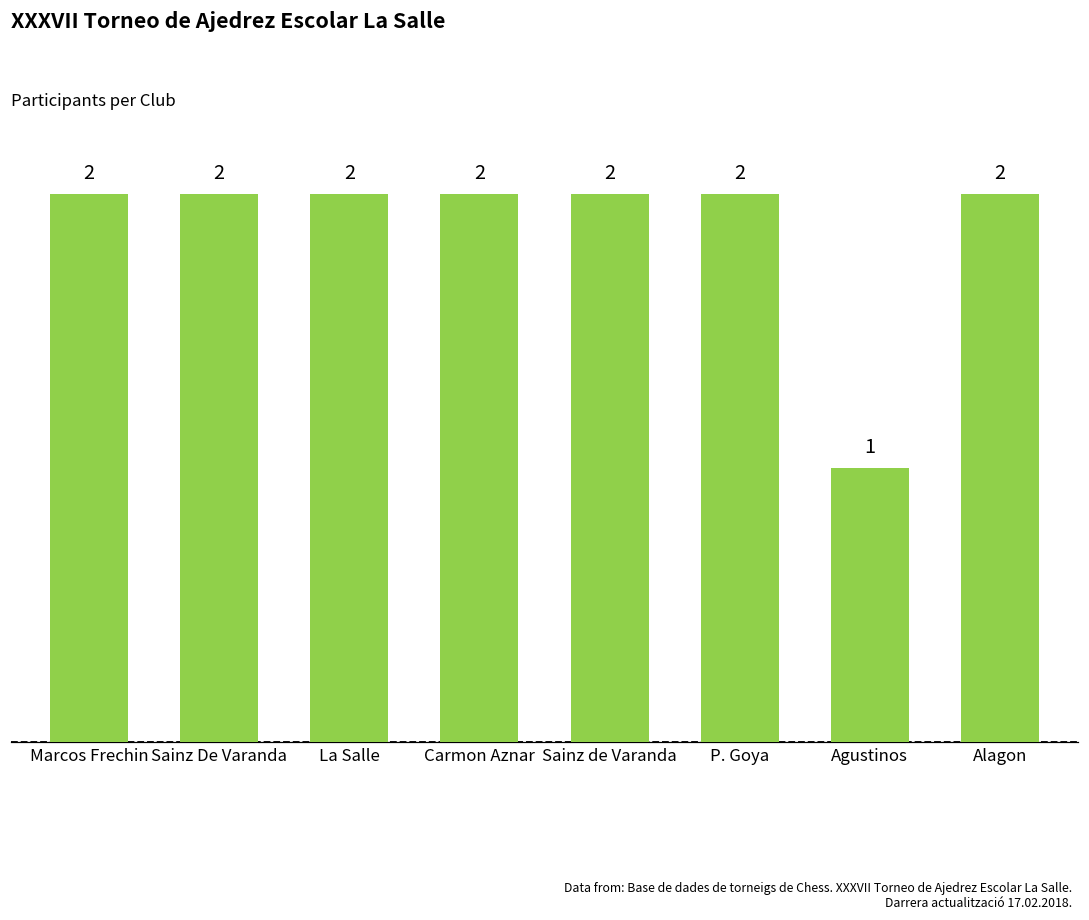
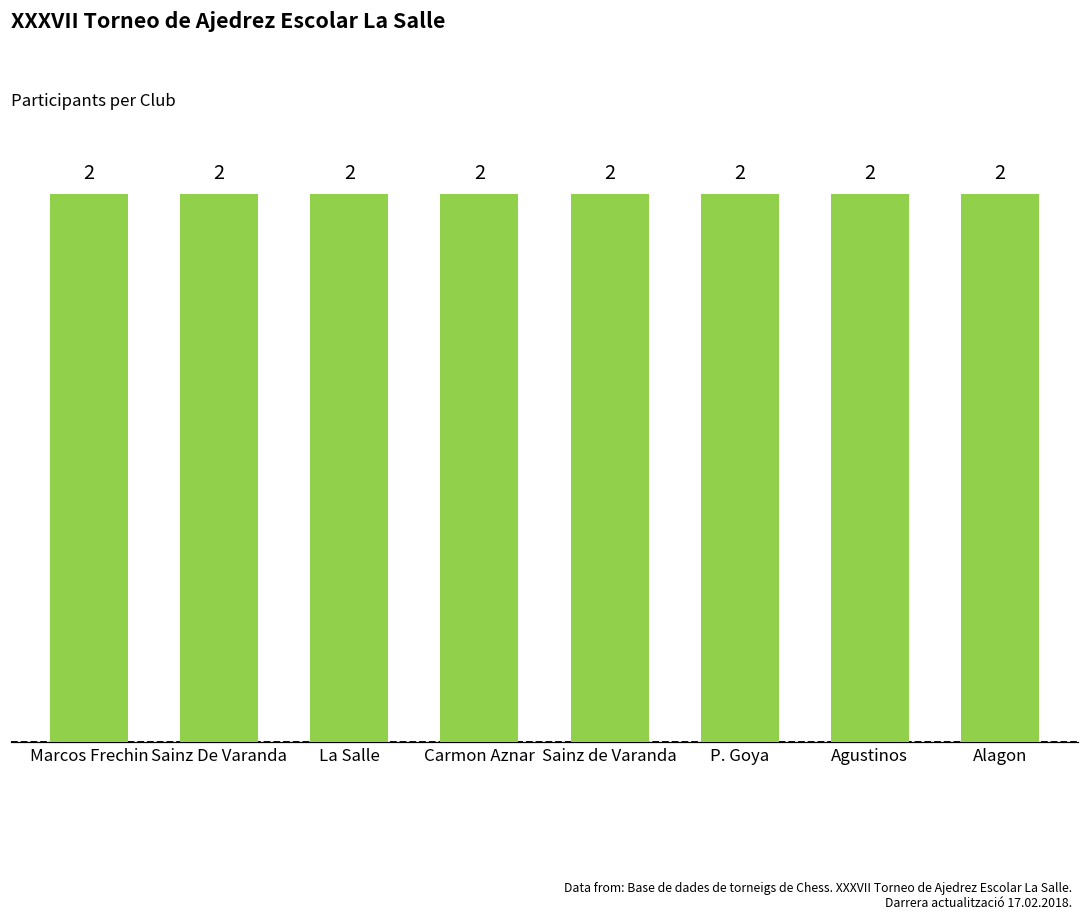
Agustinos: 1 -> 2
